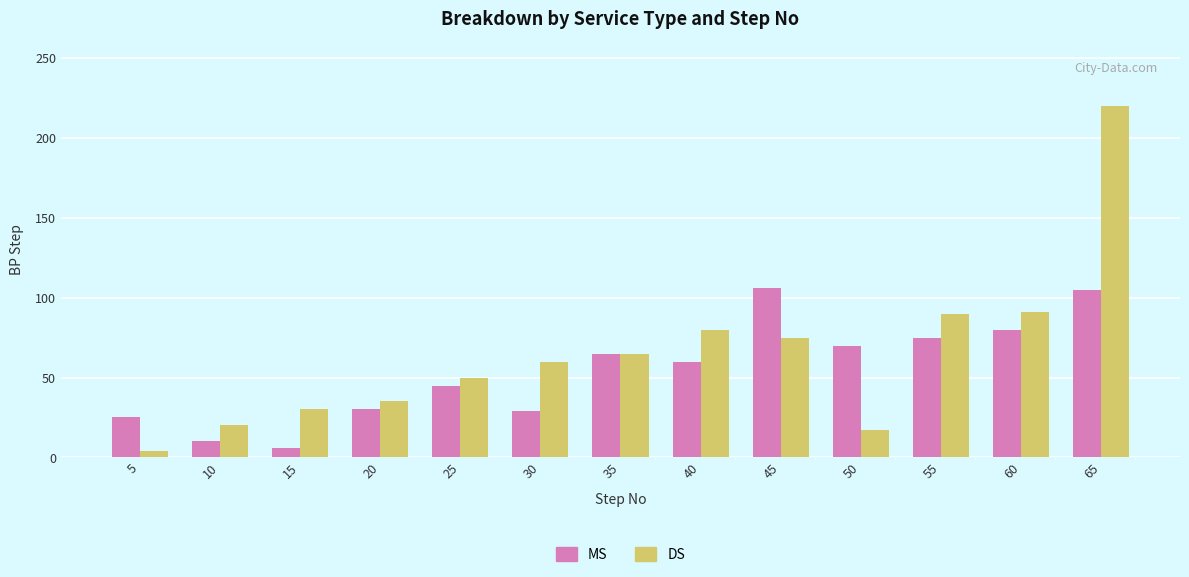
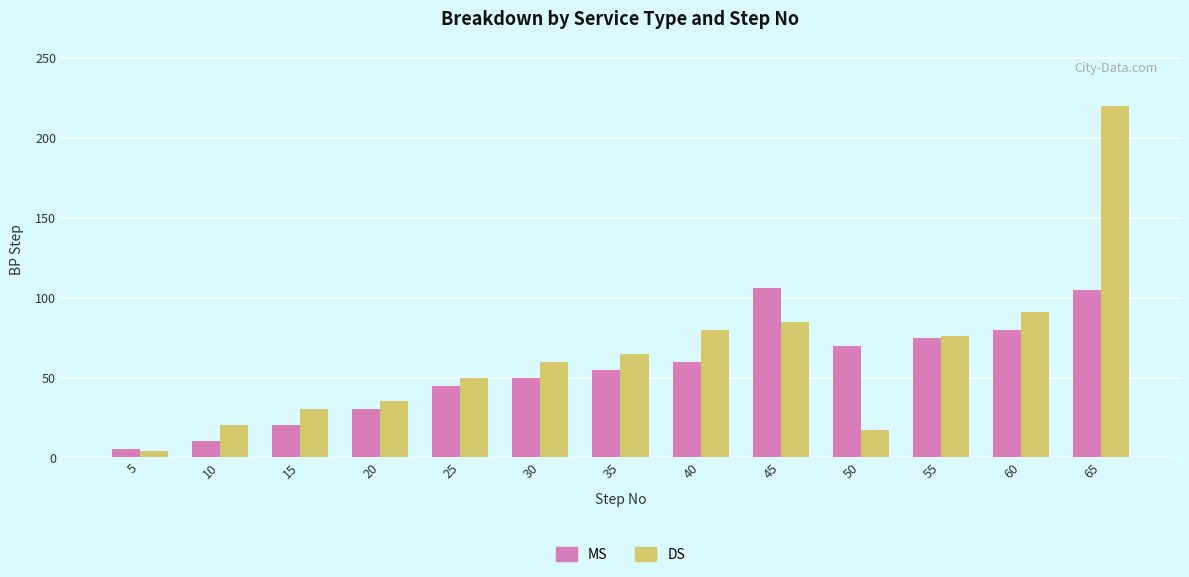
MS, 5: 25 -> 5
MS, 15: 6 -> 20
MS, 30: 29 -> 50
MS, 35: 65 -> 55
DS, 45: 75 -> 85
DS, 55: 90 -> 76
